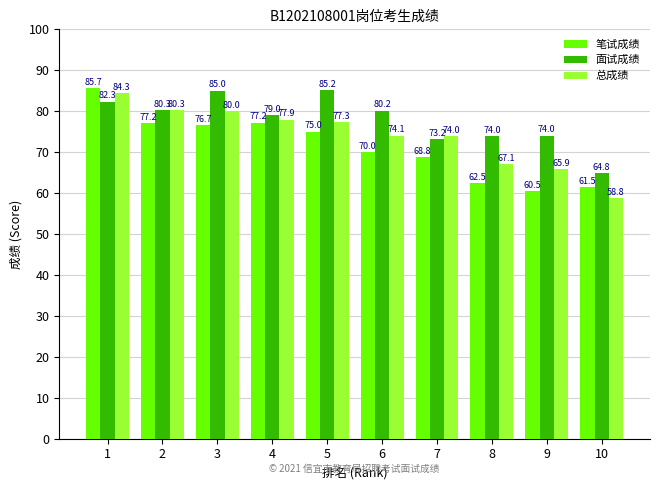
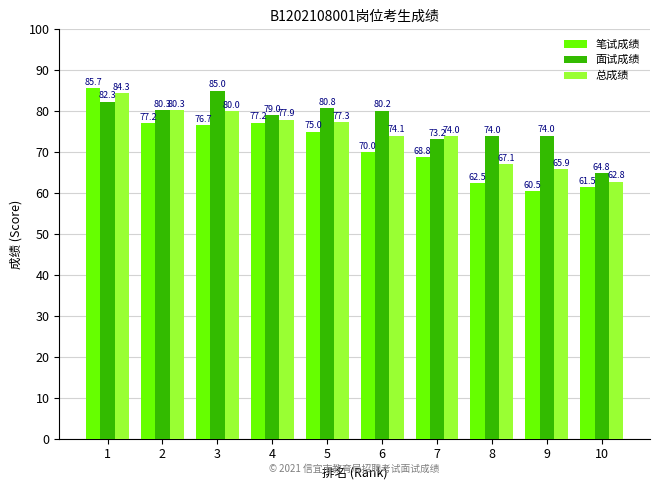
面试成绩, 5: 85.2 -> 80.8
总成绩, 10: 58.8 -> 62.8
